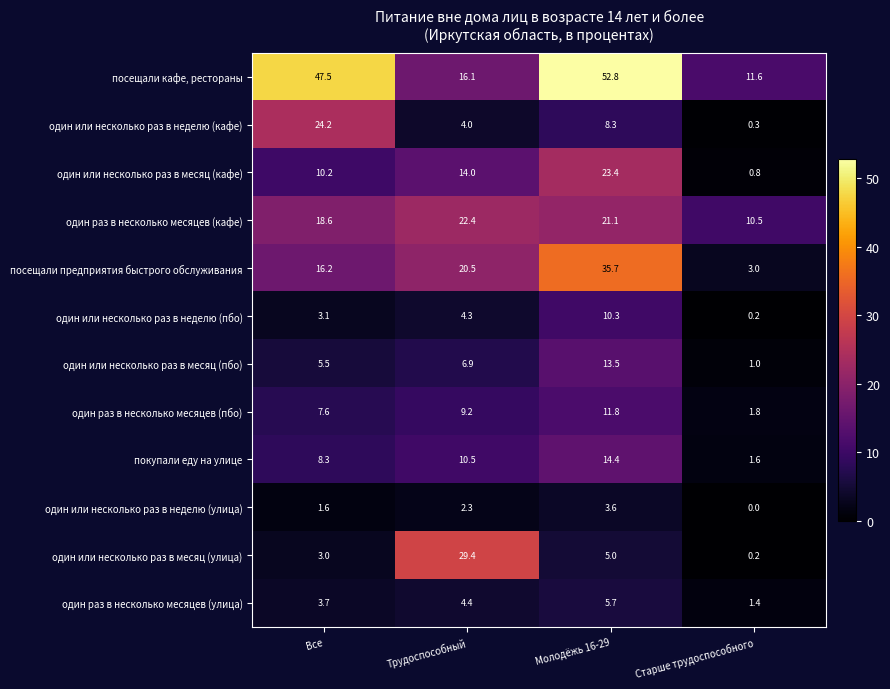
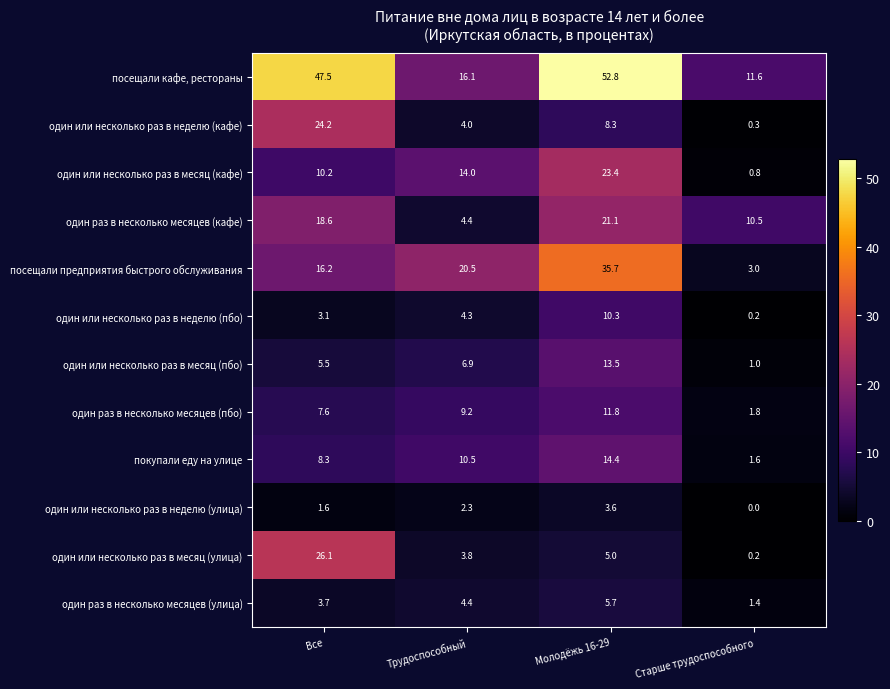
один раз в несколько месяцев (кафе), Трудоспособный: 22.4 -> 4.4
один или несколько раз в месяц (улица), Все: 3.0 -> 26.1
один или несколько раз в месяц (улица), Трудоспособный: 29.4 -> 3.8
